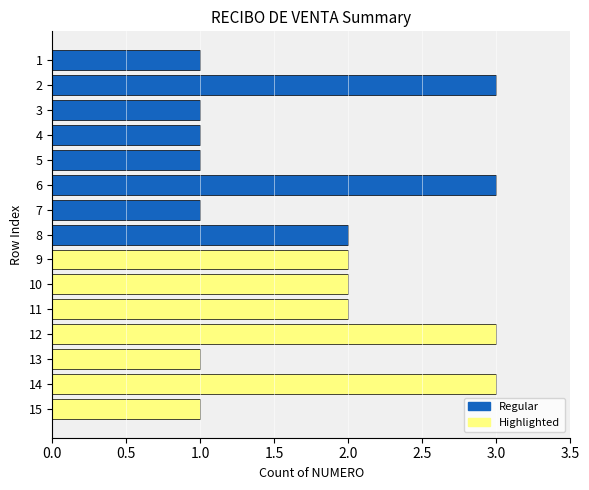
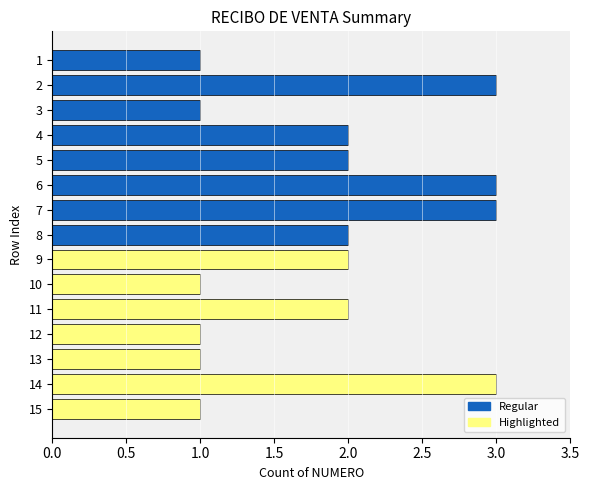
4: 1 -> 2
5: 1 -> 2
7: 1 -> 3
10: 2 -> 1
12: 3 -> 1
